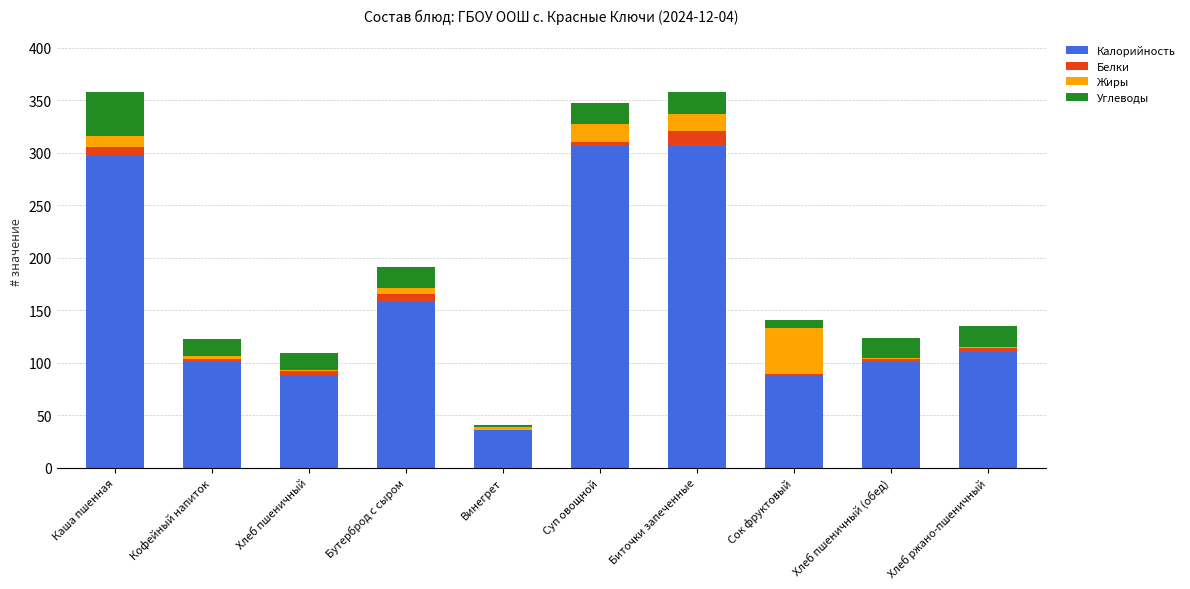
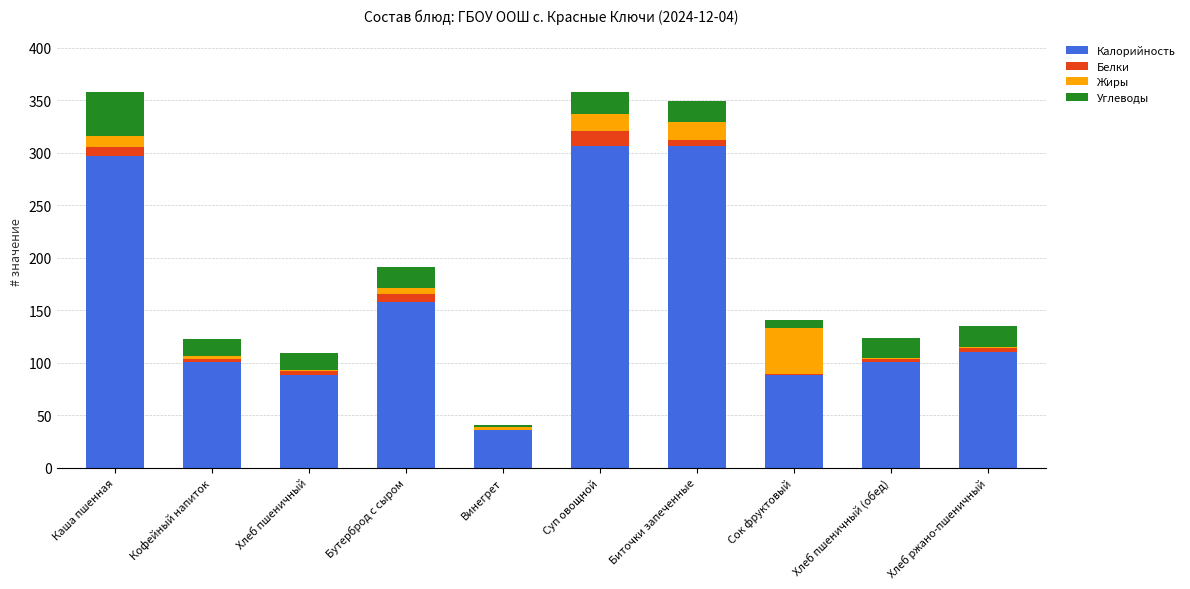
Белки, Суп овощной: 4 -> 14
Белки, Биточки запеченные: 14 -> 6
